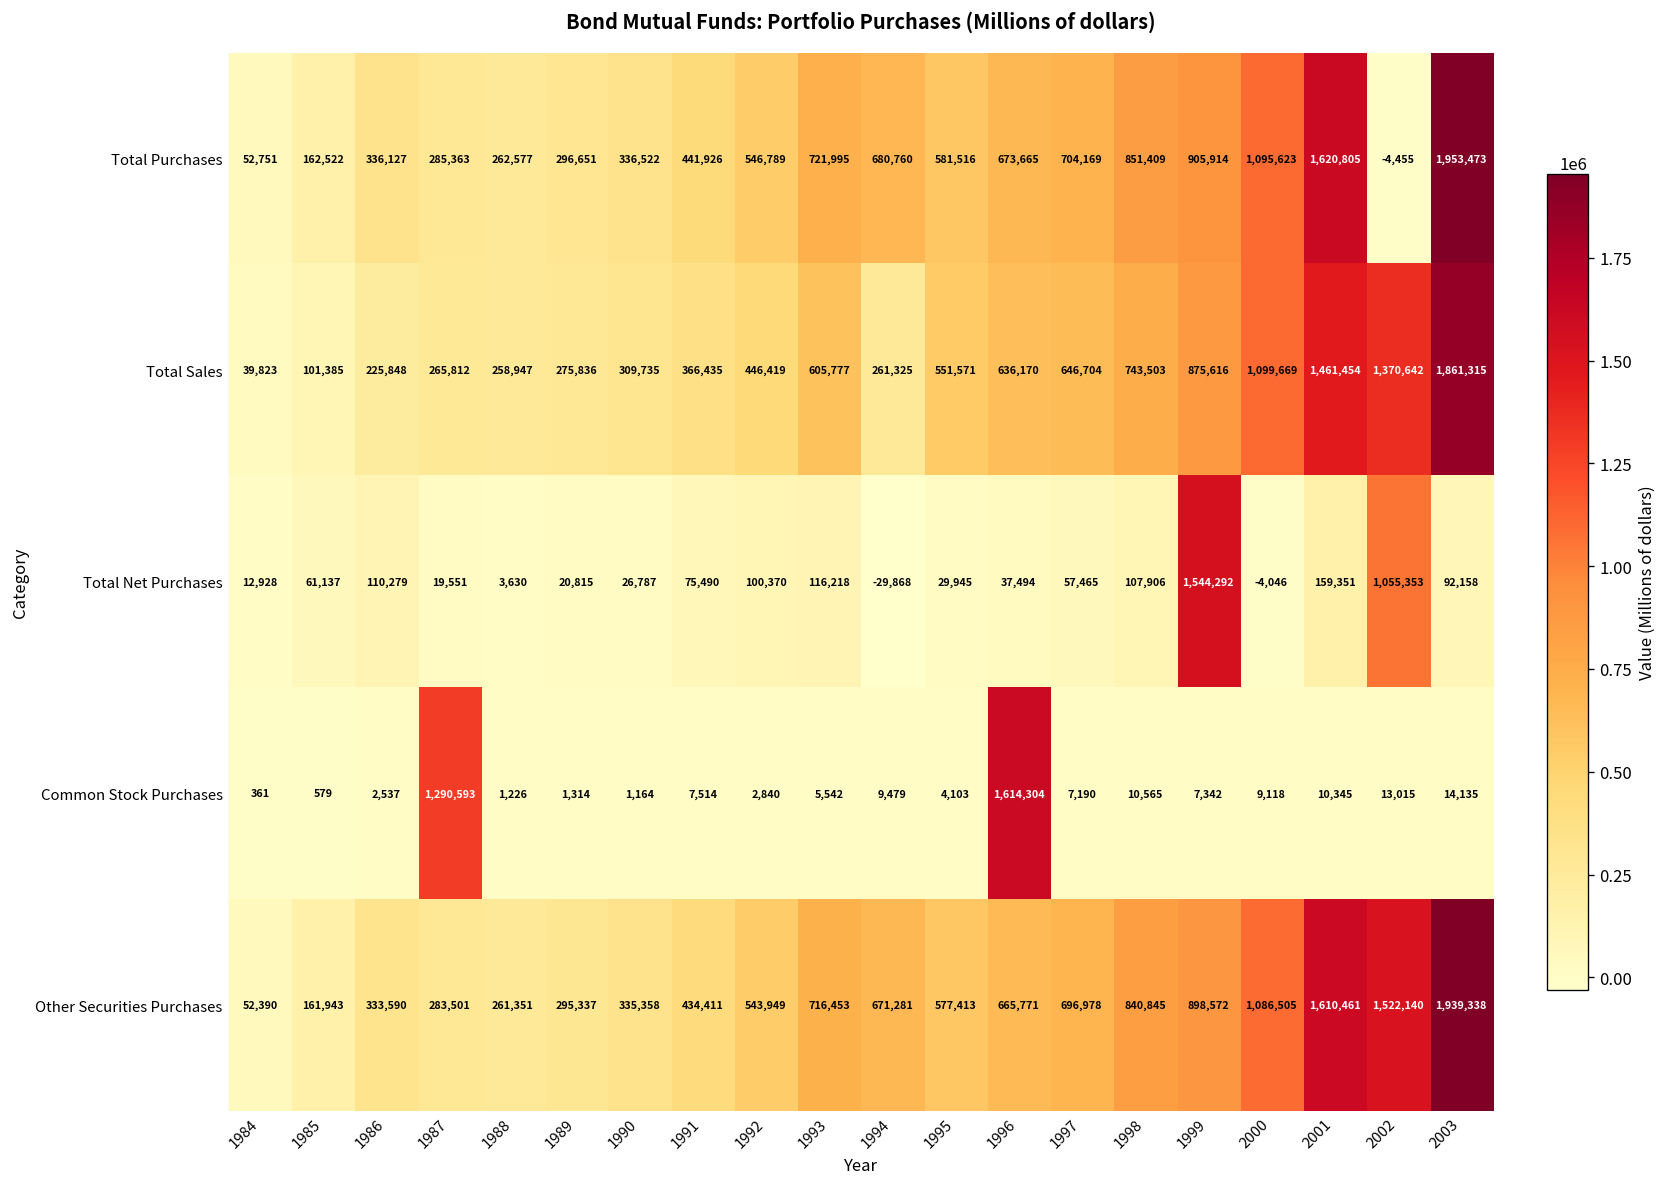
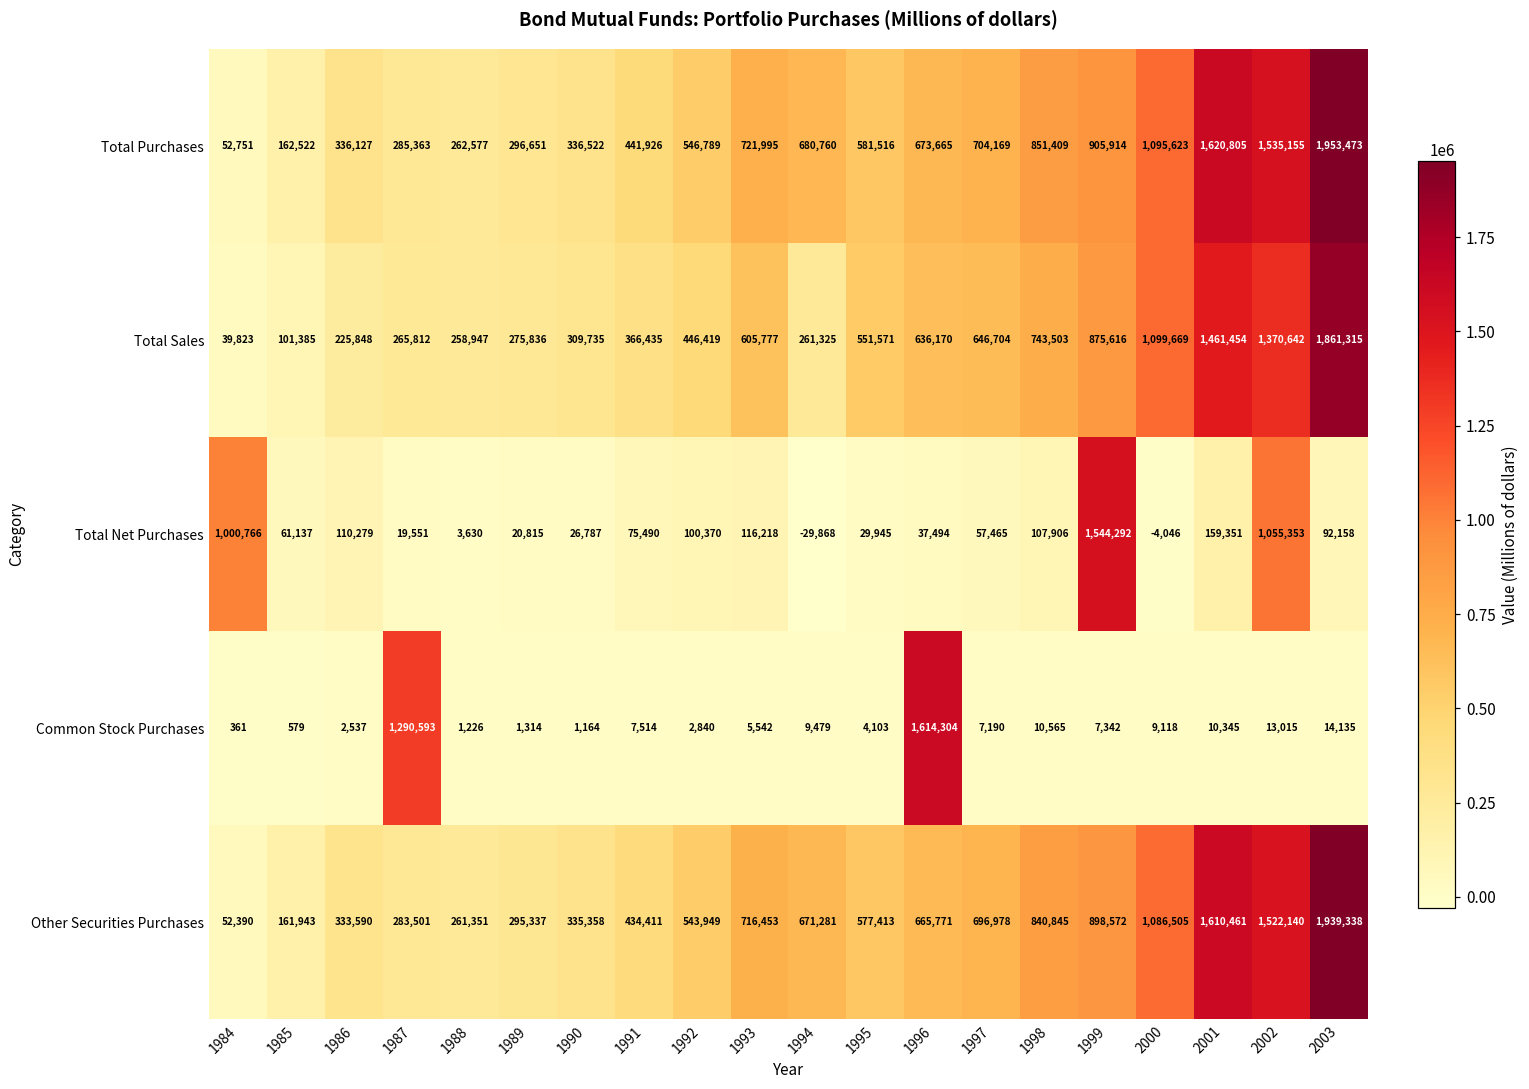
Total Purchases, 2002: -4,455 -> 1,535,155
Total Net Purchases, 1984: 12,928 -> 1,000,766
